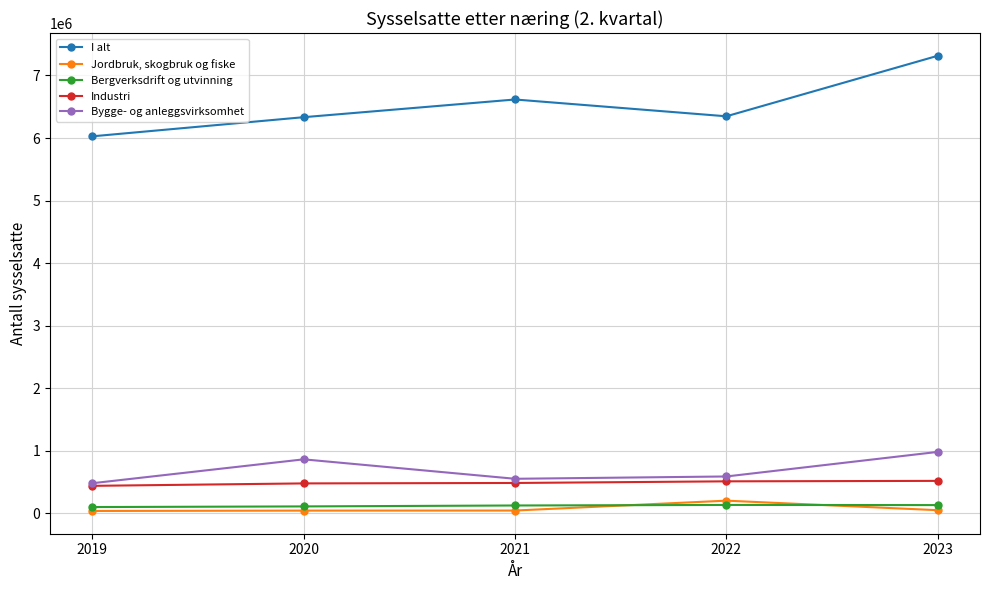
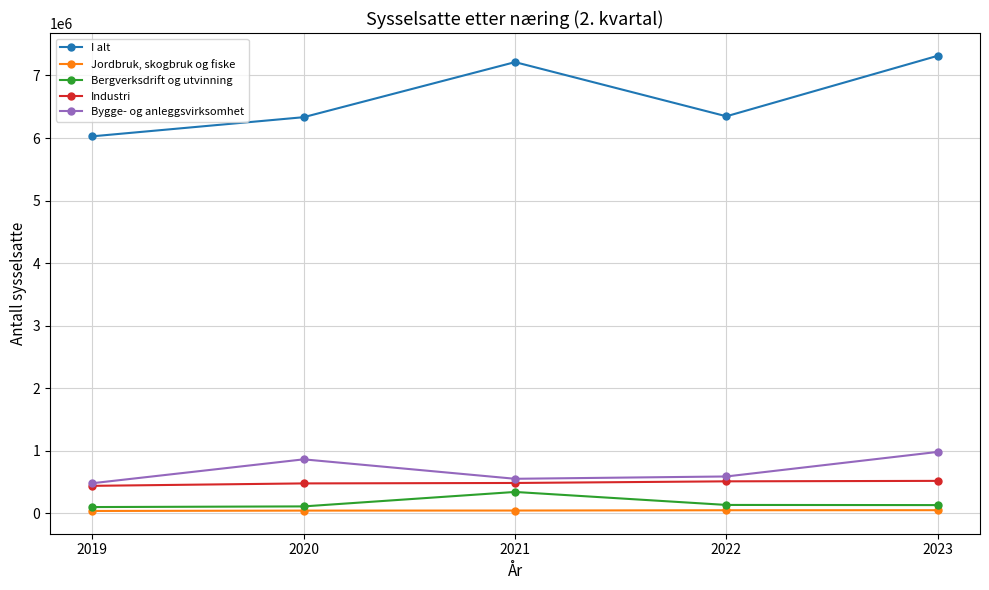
I alt, 2021: 6600000 -> 7200000
Bergverksdrift og utvinning, 2021: 100000 -> 300000
Jordbruk, skogbruk og fiske, 2022: 200000 -> 100000
